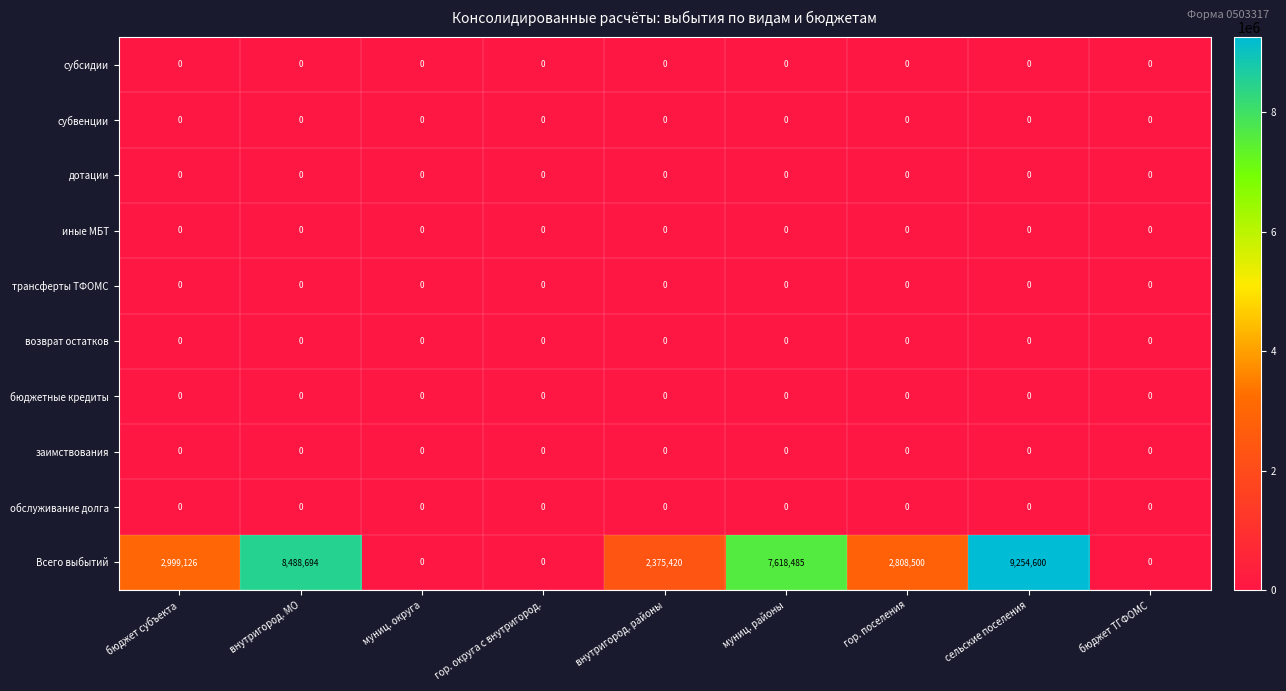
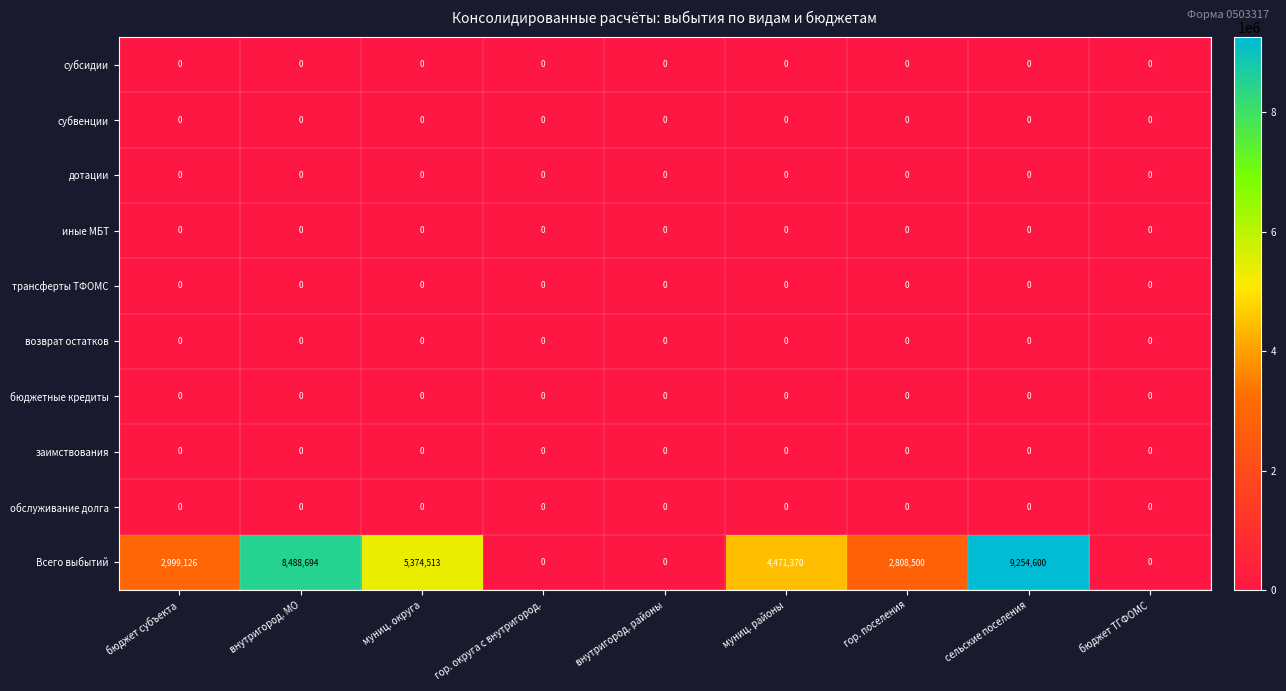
Всего выбытий, муниц. округа: 0 -> 5,374,513
Всего выбытий, внутригород. районы: 2,375,420 -> 0
Всего выбытий, муниц. районы: 7,618,485 -> 4,471,370
